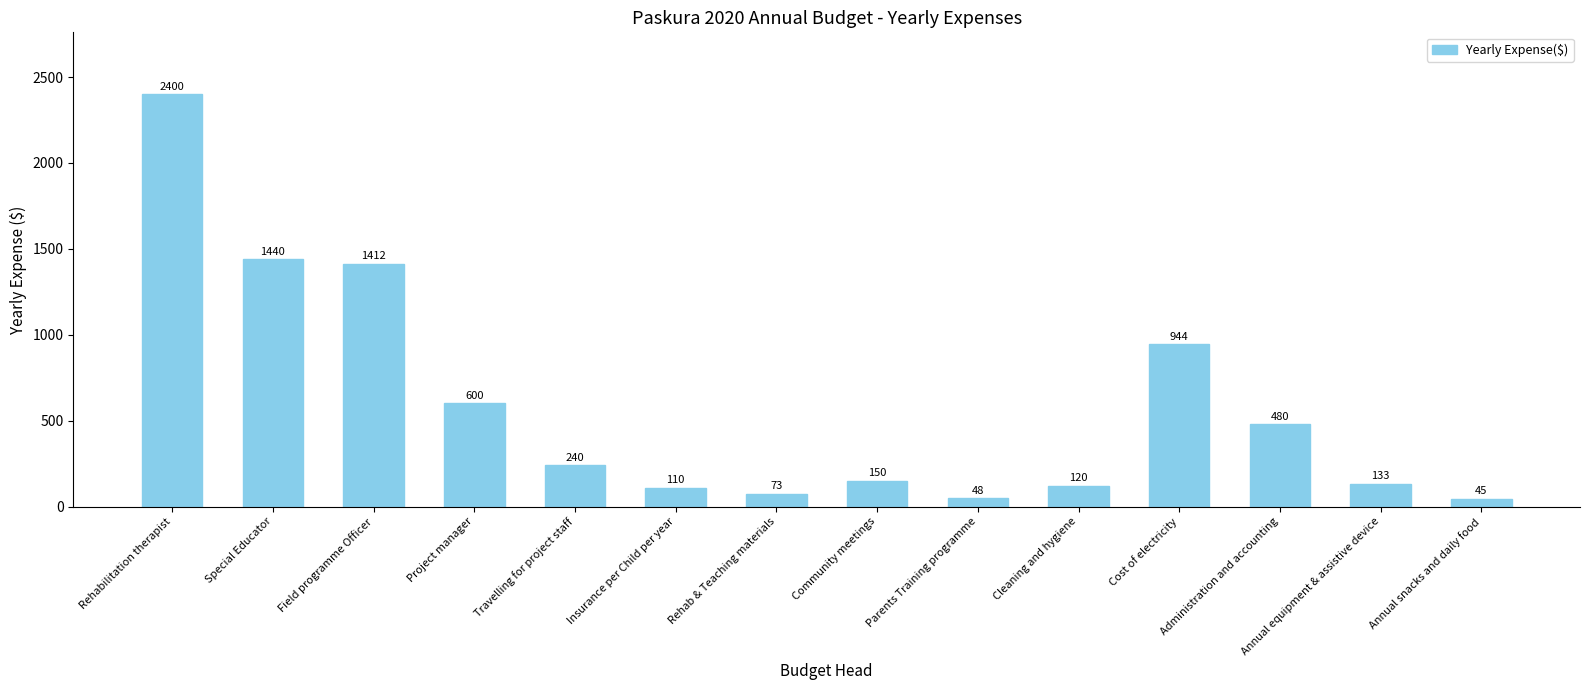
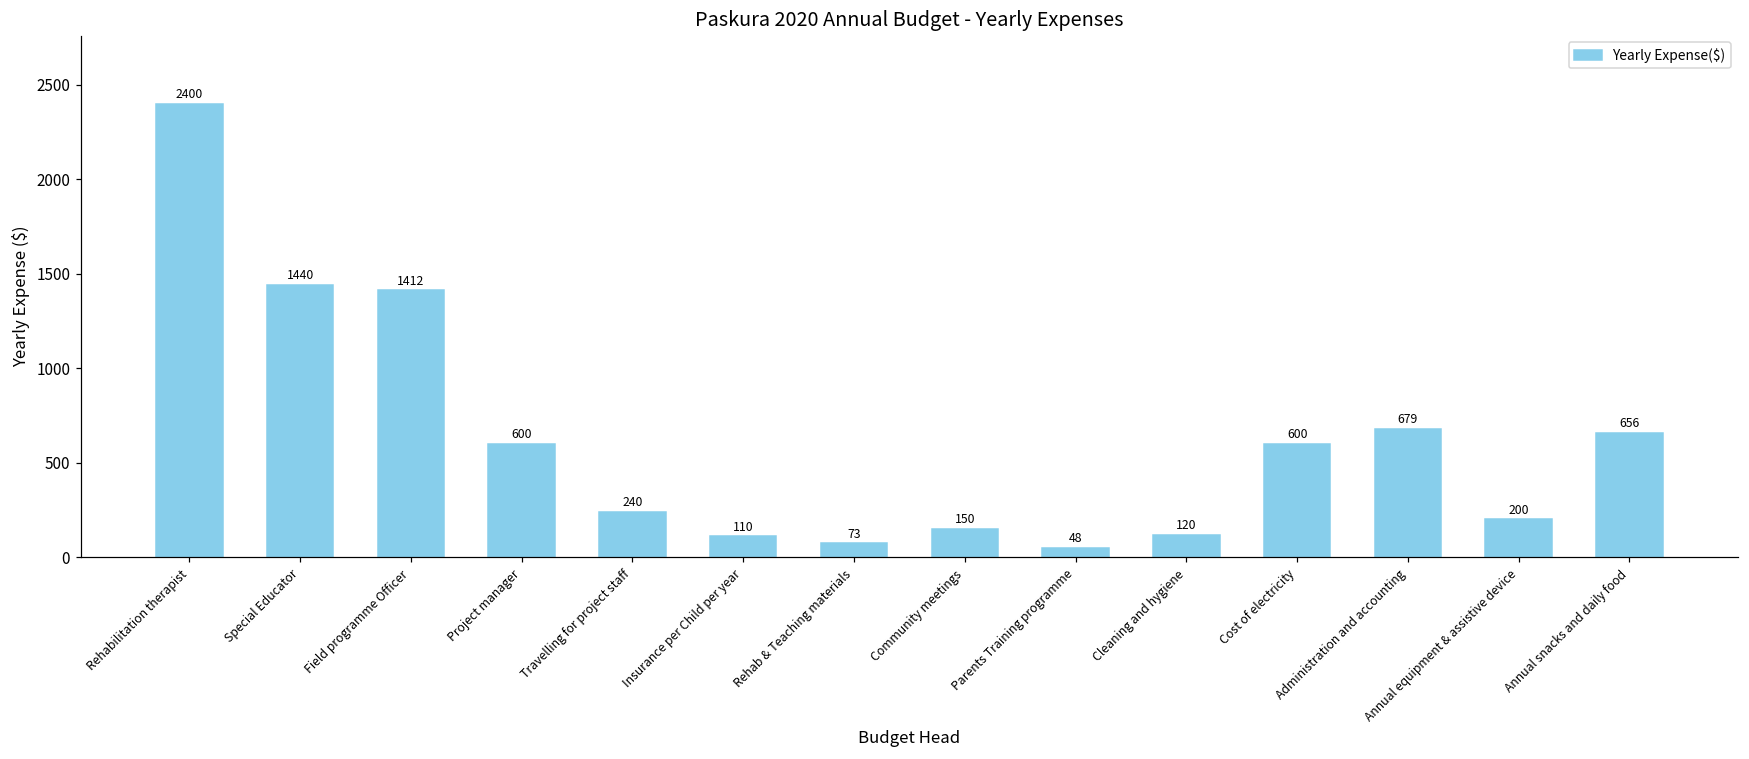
Cost of electricity: 944 -> 600
Administration and accounting: 480 -> 679
Annual equipment & assistive device: 133 -> 200
Annual snacks and daily food: 45 -> 656
